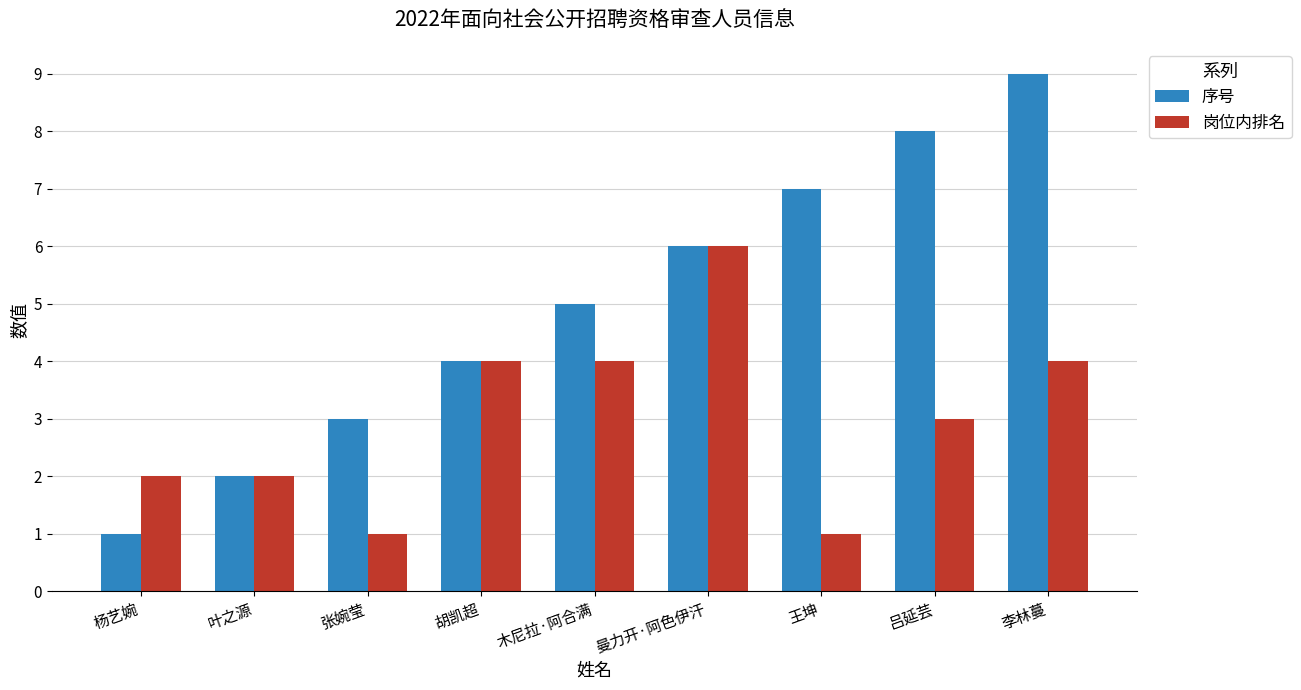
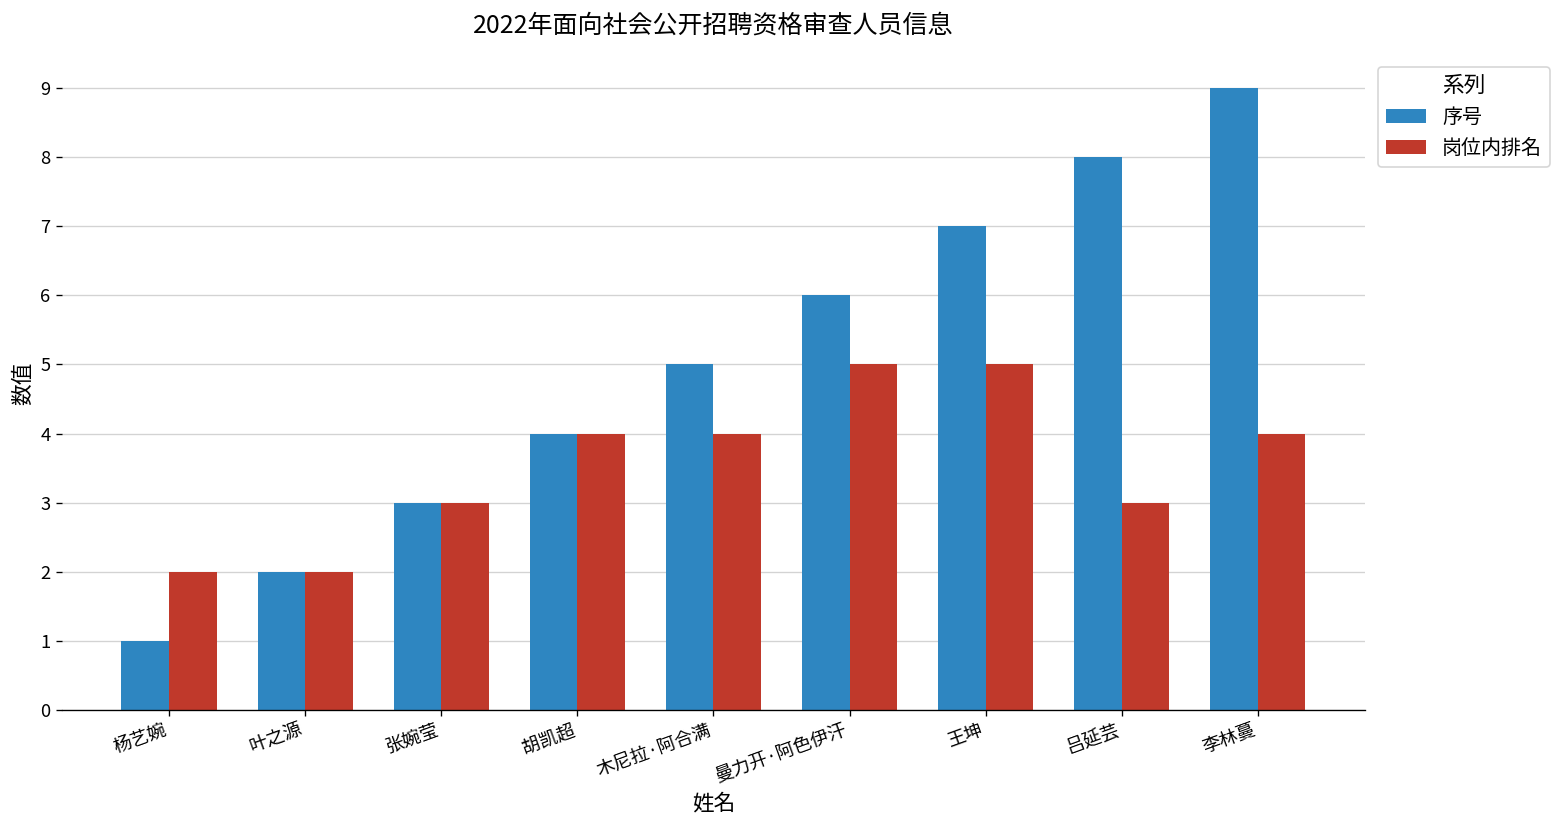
岗位内排名, 张婉莹: 1 -> 3
岗位内排名, 曼力开·阿色伊汗: 6 -> 5
岗位内排名, 王坤: 1 -> 5
